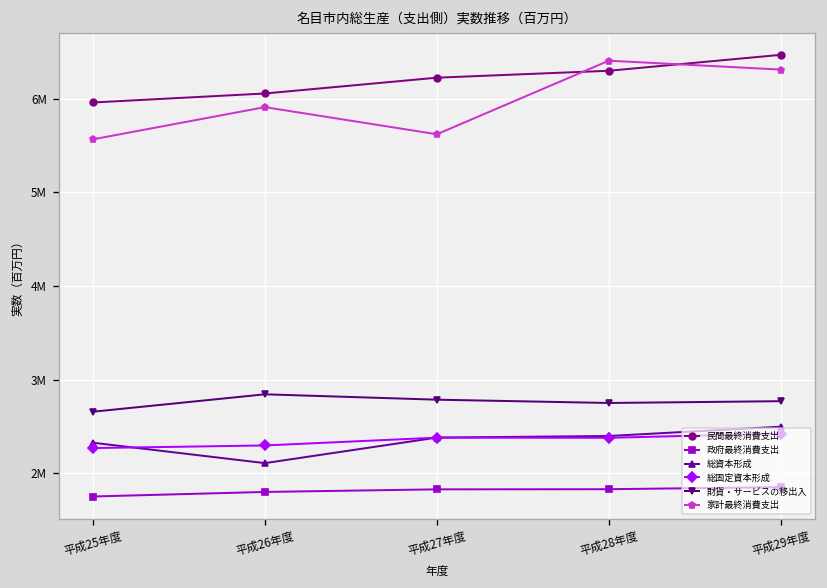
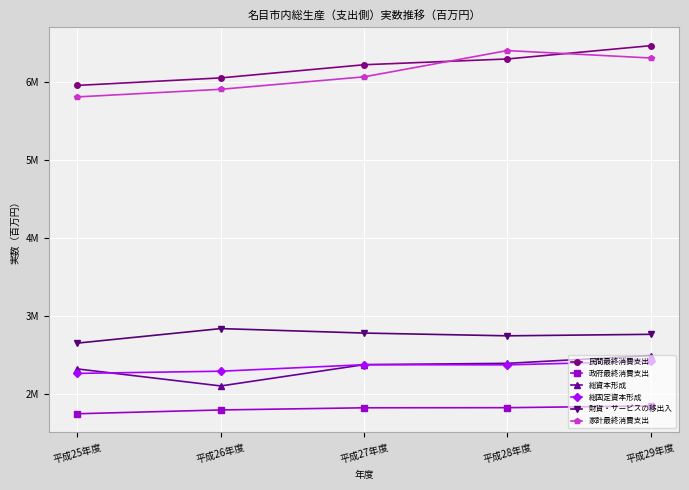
家計最終消費支出, 平成25年度: 5600000 -> 5800000
家計最終消費支出, 平成27年度: 5600000 -> 6100000
